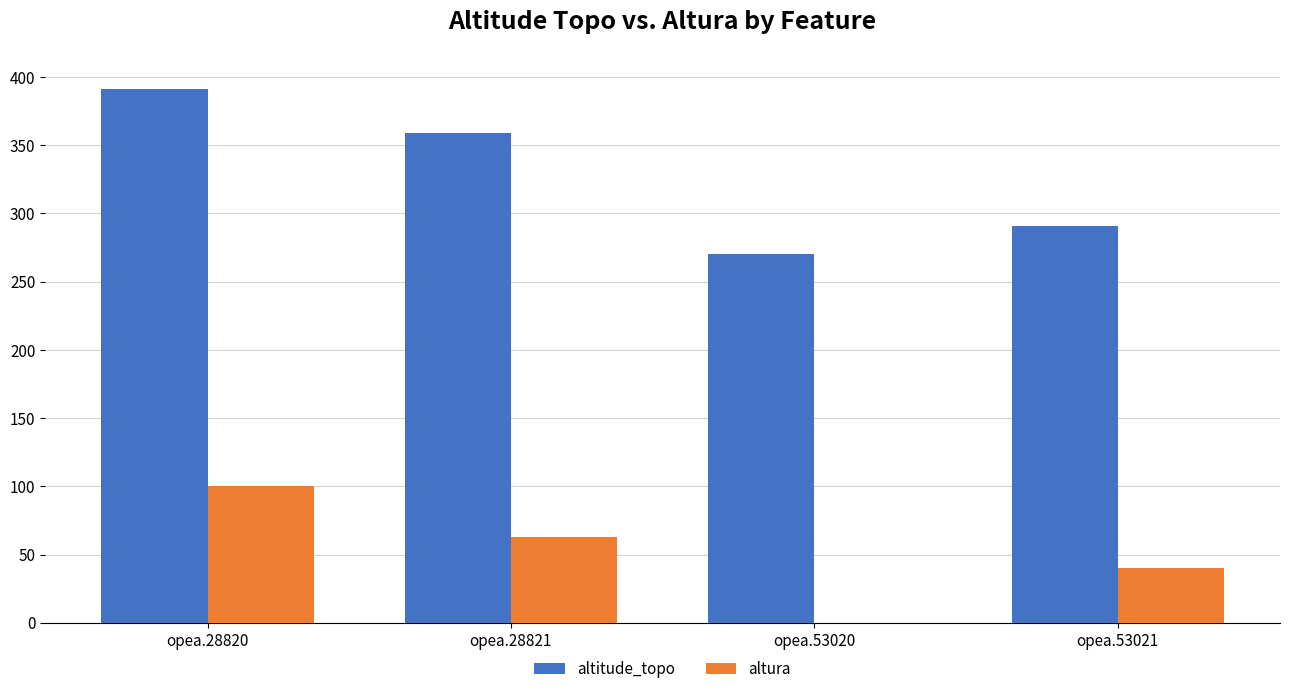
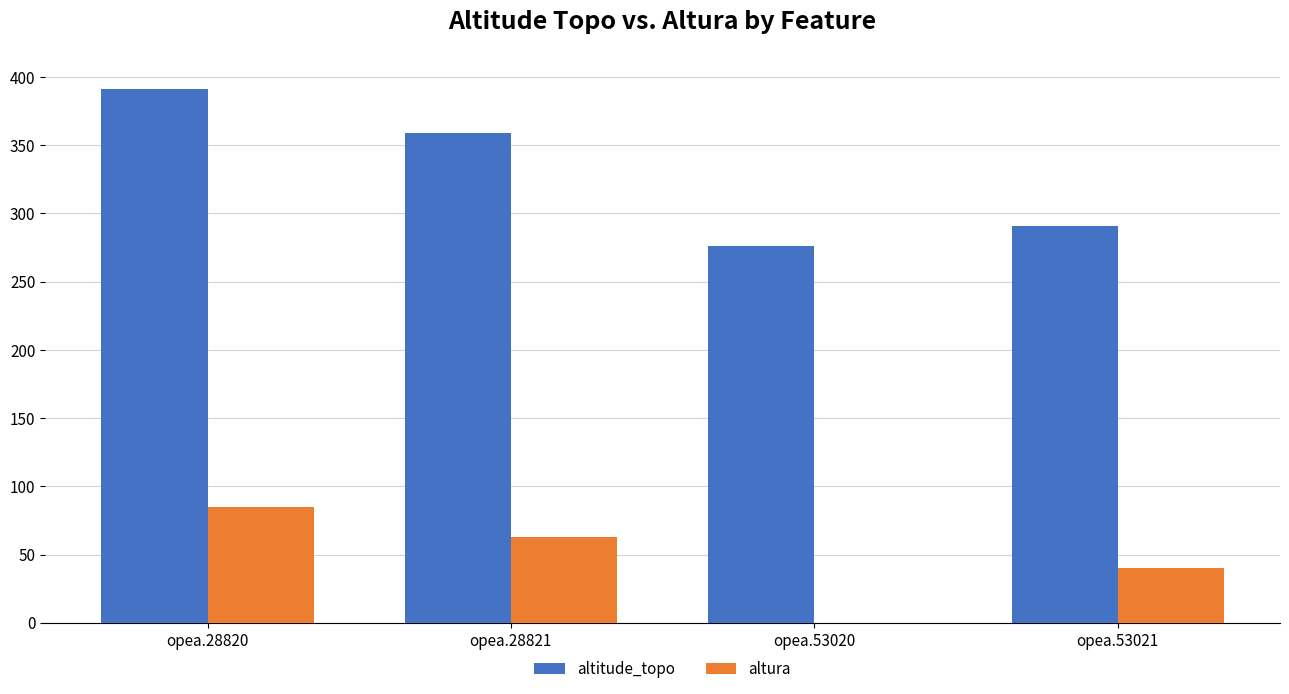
altura, opea.28820: 100 -> 85
altitude_topo, opea.53020: 270 -> 276
